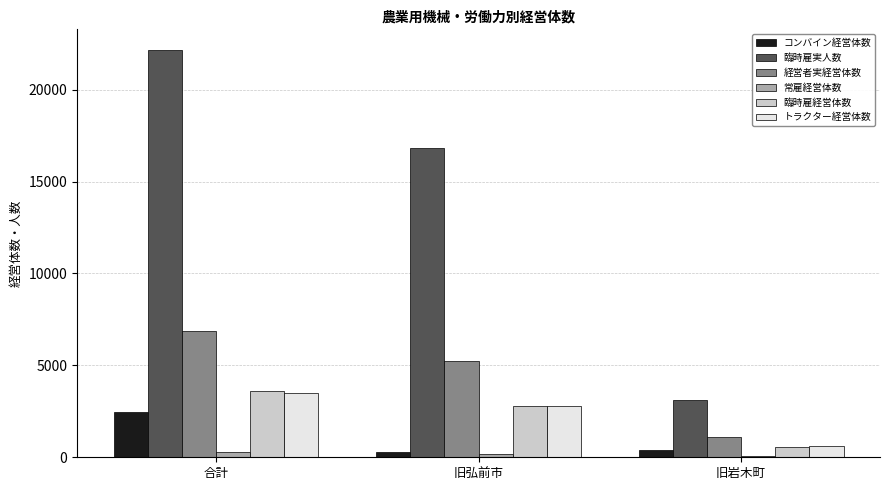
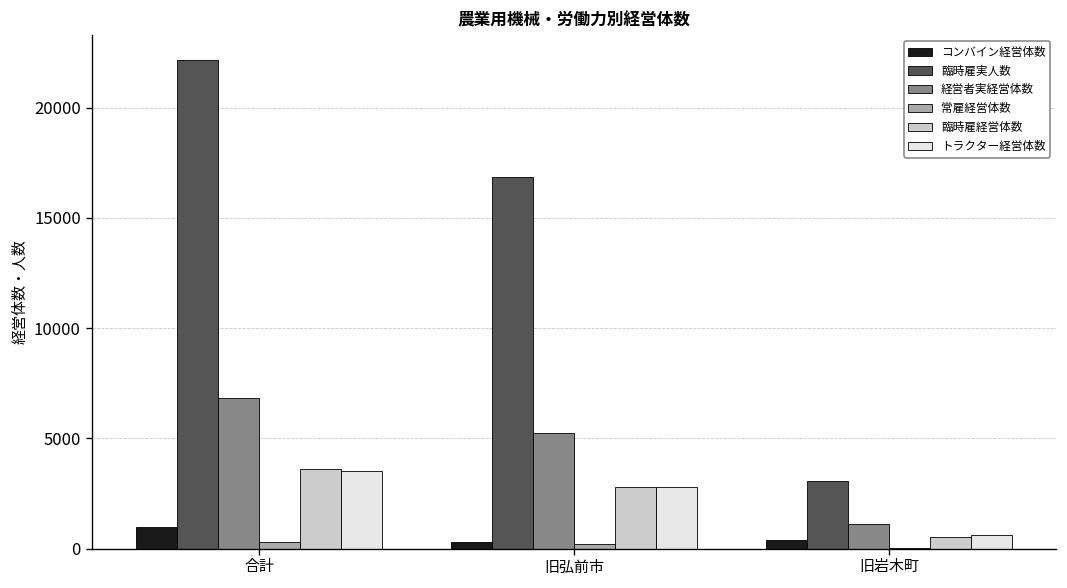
コンバイン経営体数, 合計: 2500 -> 1000
